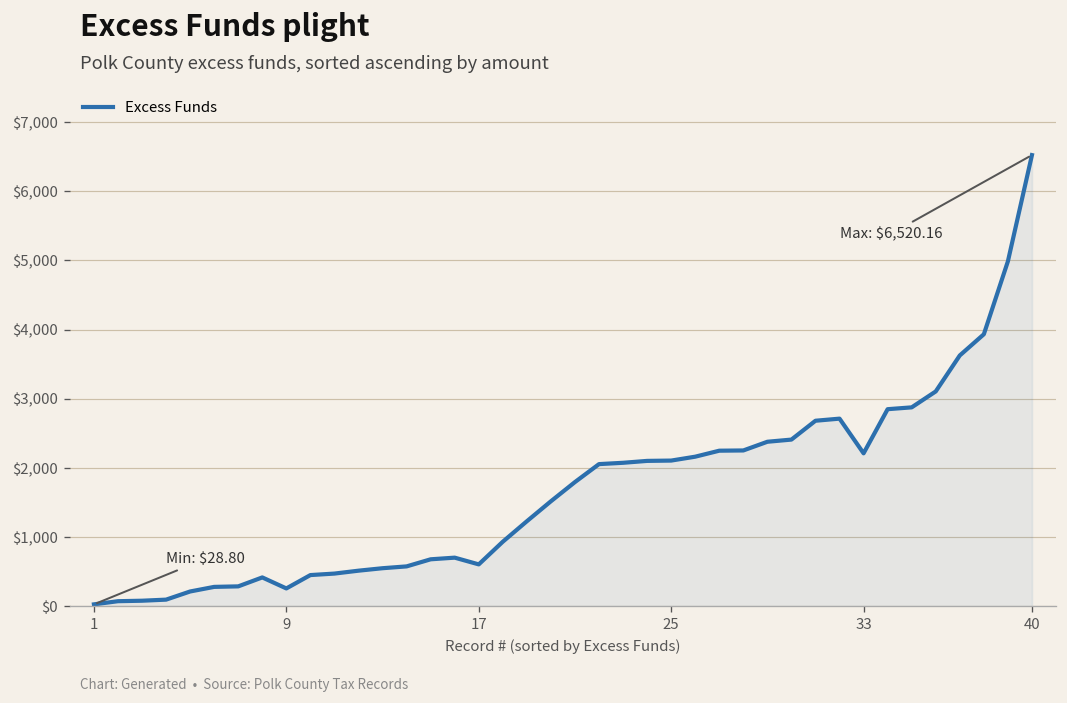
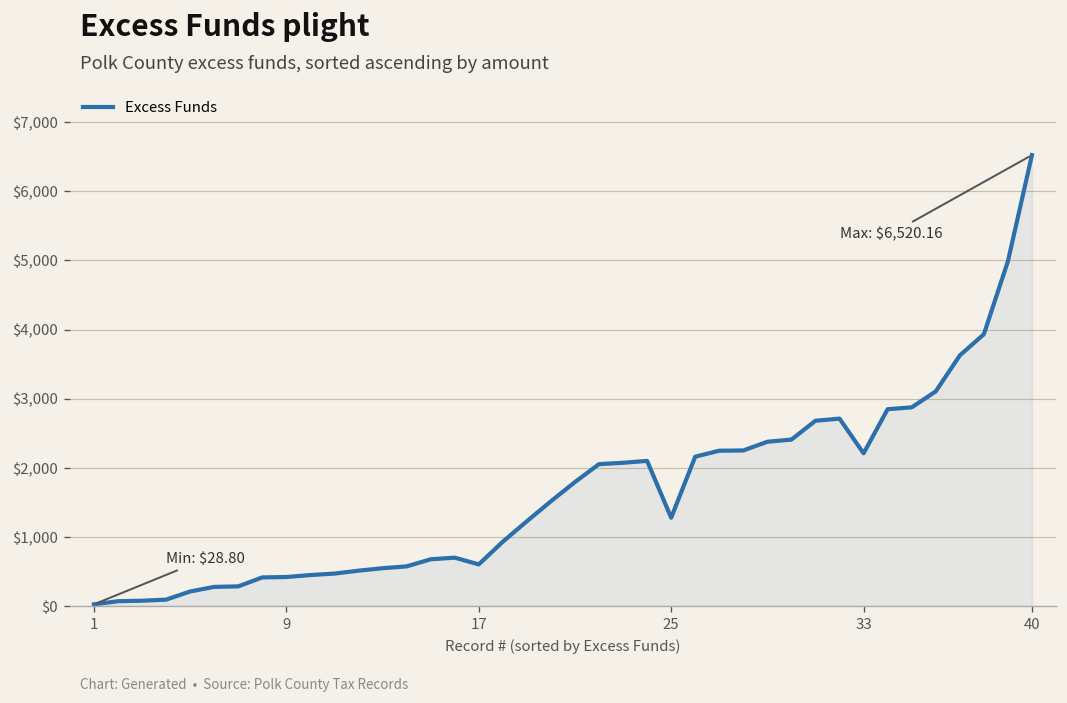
9: $300 -> $400
25: $2,100 -> $1,300
